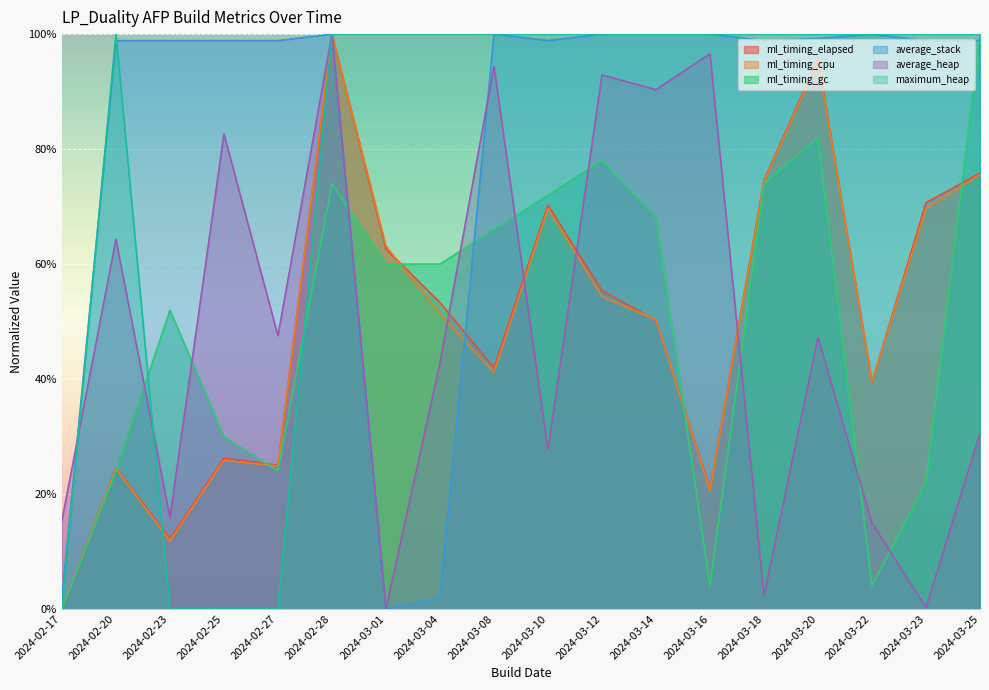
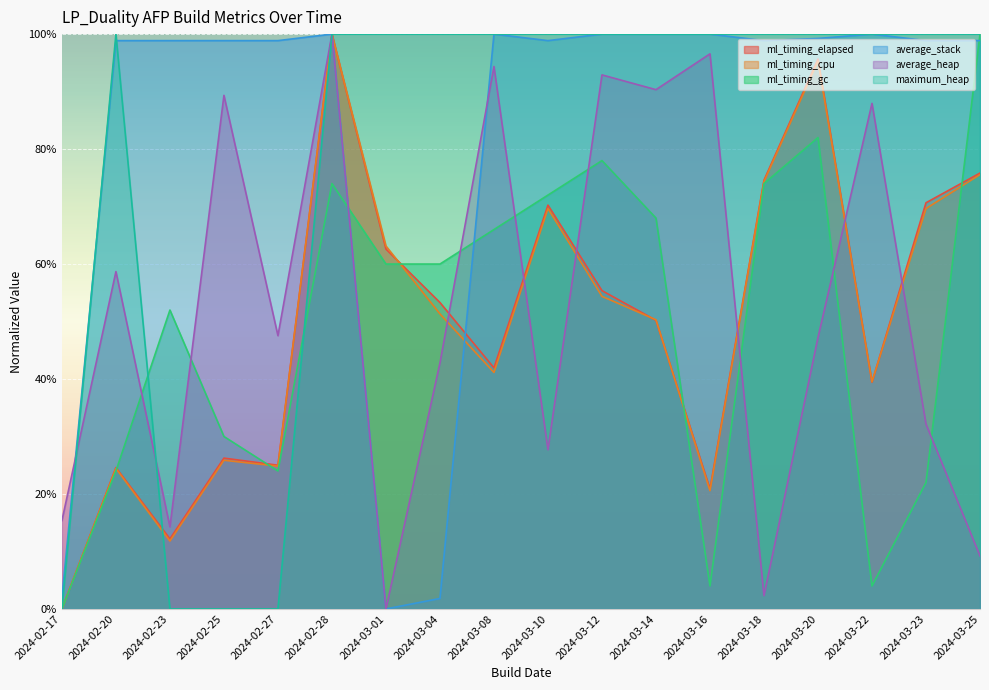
average_heap, 2024-02-20: 64% -> 59%
average_heap, 2024-02-23: 16% -> 14%
average_heap, 2024-02-25: 83% -> 89%
average_heap, 2024-03-22: 15% -> 88%
average_heap, 2024-03-23: 0% -> 32%
average_heap, 2024-03-25: 31% -> 9%
